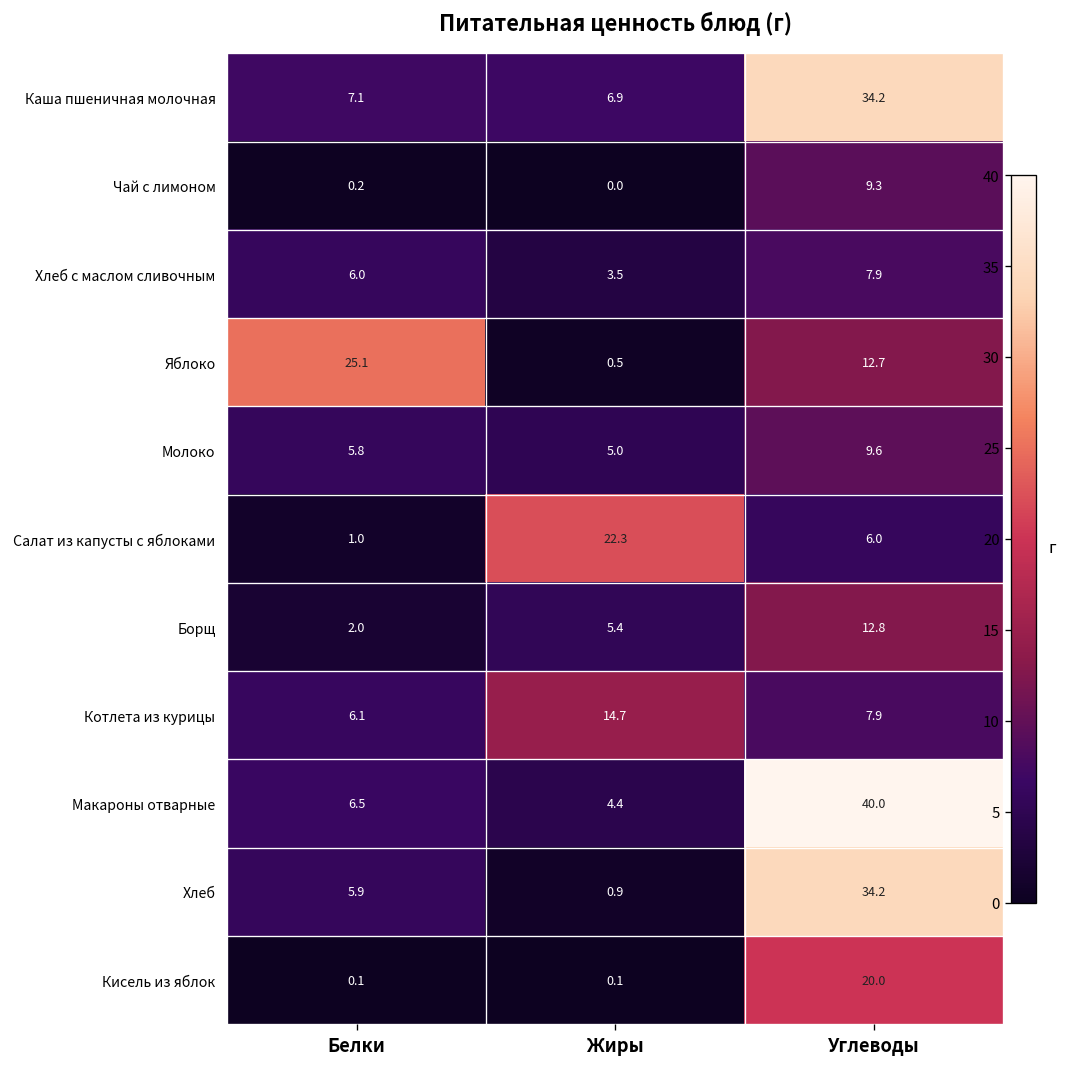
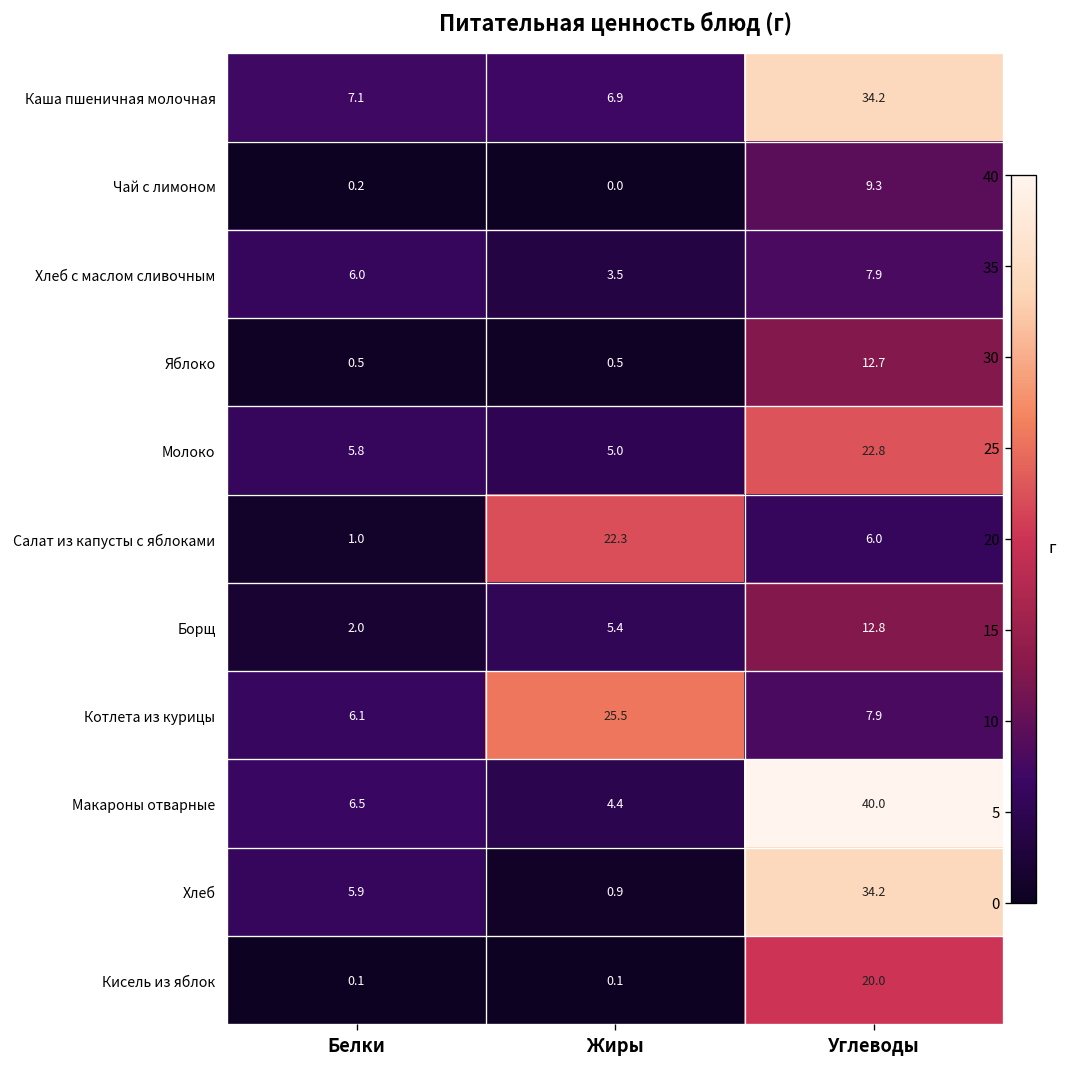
Яблоко, Белки: 25.1 -> 0.5
Молоко, Углеводы: 9.6 -> 22.8
Котлета из курицы, Жиры: 14.7 -> 25.5
